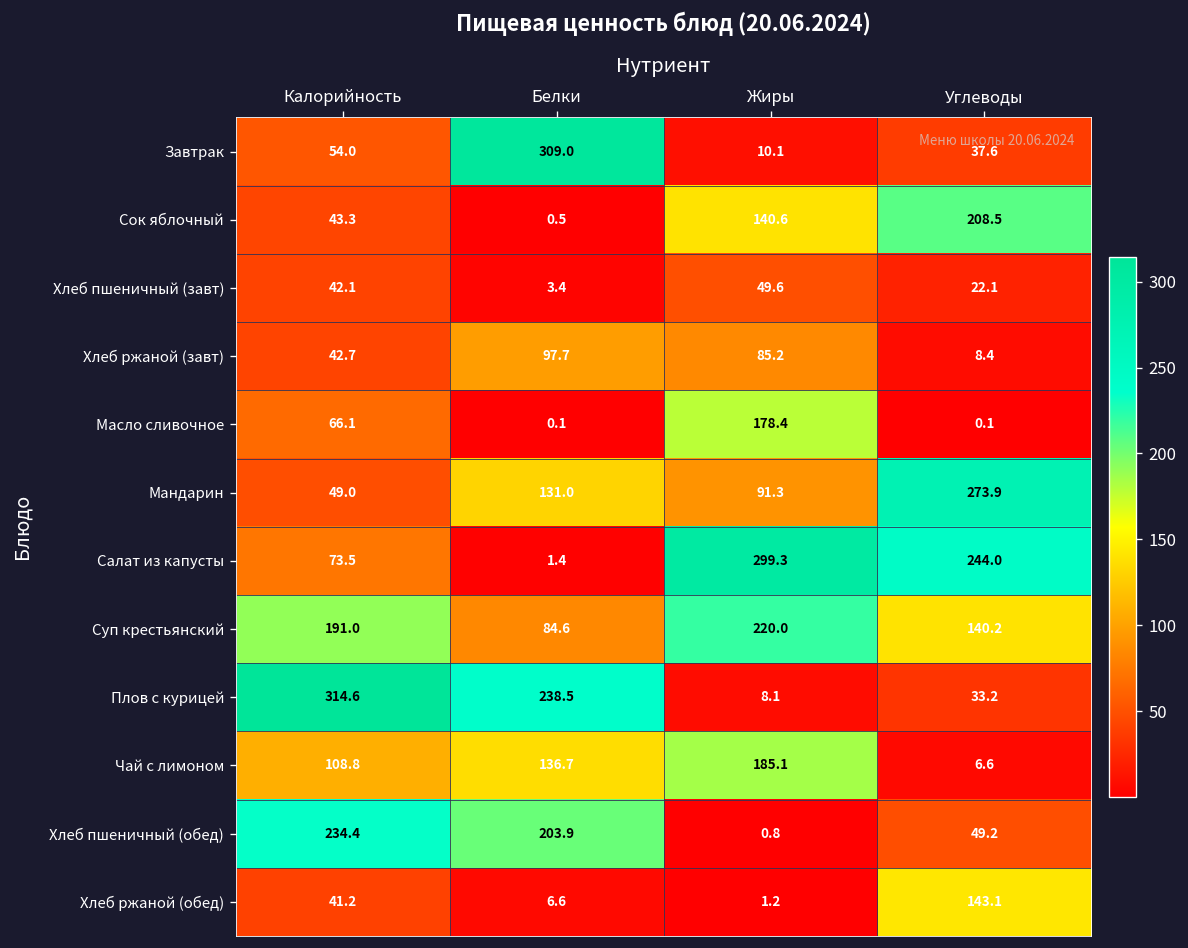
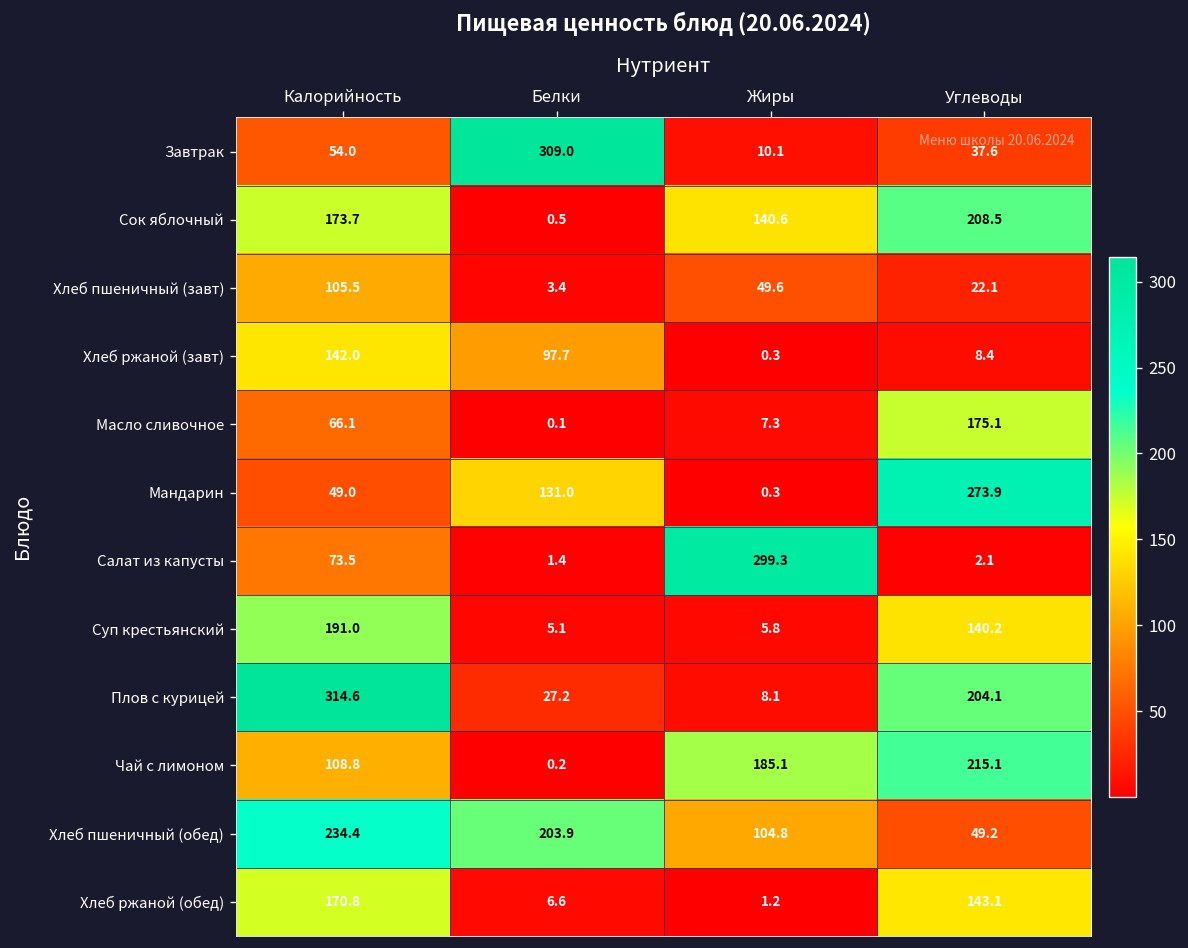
Сок яблочный, Калорийность: 43.3 -> 173.7
Хлеб пшеничный (завт), Калорийность: 42.1 -> 105.5
Хлеб ржаной (завт), Калорийность: 42.7 -> 142.0
Хлеб ржаной (завт), Жиры: 85.2 -> 0.3
Масло сливочное, Жиры: 178.4 -> 7.3
Масло сливочное, Углеводы: 0.1 -> 175.1
Мандарин, Жиры: 91.3 -> 0.3
Салат из капусты, Углеводы: 244.0 -> 2.1
Суп крестьянский, Белки: 84.6 -> 5.1
Суп крестьянский, Жиры: 220.0 -> 5.8
Плов с курицей, Белки: 238.5 -> 27.2
Плов с курицей, Углеводы: 33.2 -> 204.1
Чай с лимоном, Белки: 136.7 -> 0.2
Чай с лимоном, Углеводы: 6.6 -> 215.1
Хлеб пшеничный (обед), Жиры: 0.8 -> 104.8
Хлеб ржаной (обед), Калорийность: 41.2 -> 170.8
